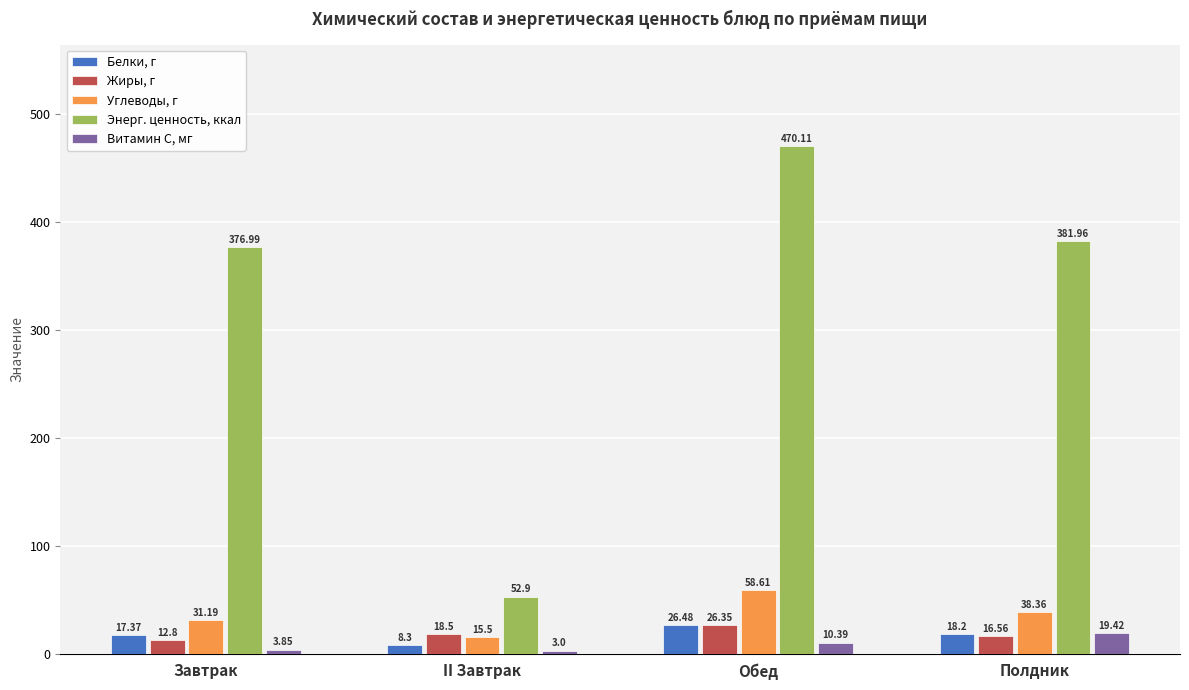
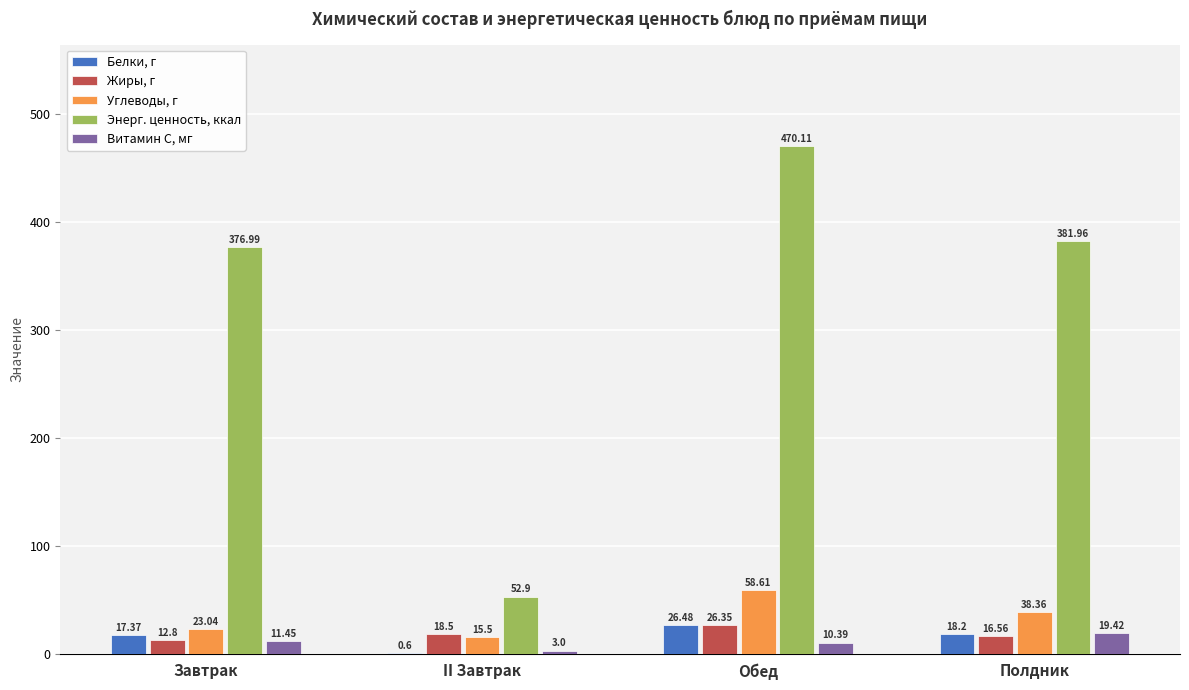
Углеводы, г, Завтрак: 31.19 -> 23.04
Витамин С, мг, Завтрак: 3.85 -> 11.45
Белки, г, II Завтрак: 8.3 -> 0.6
